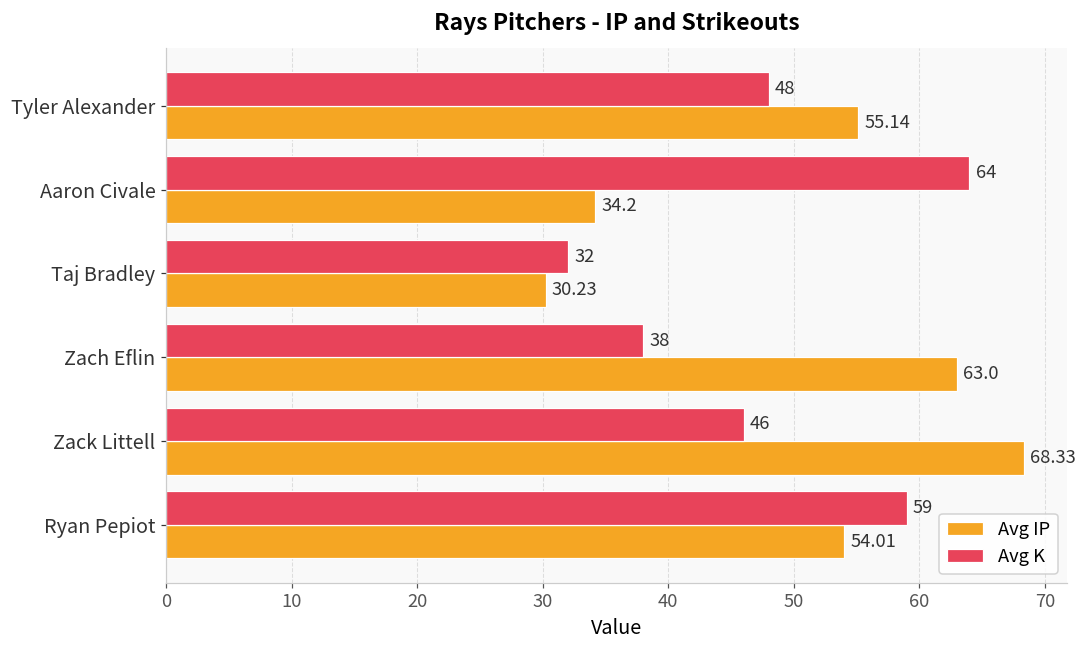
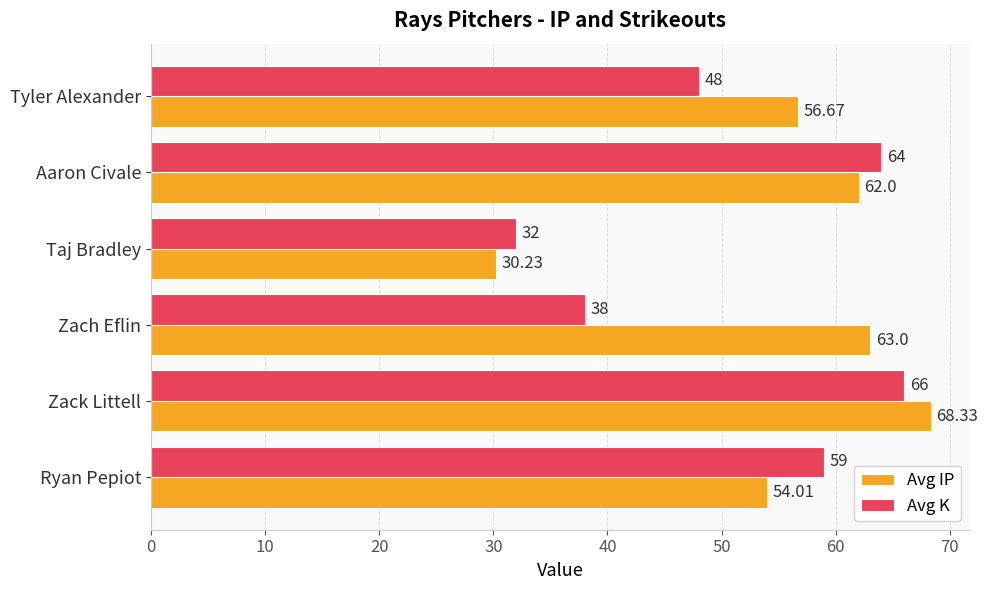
Avg IP, Tyler Alexander: 55.14 -> 56.67
Avg IP, Aaron Civale: 34.2 -> 62.0
Avg K, Zack Littell: 46 -> 66
